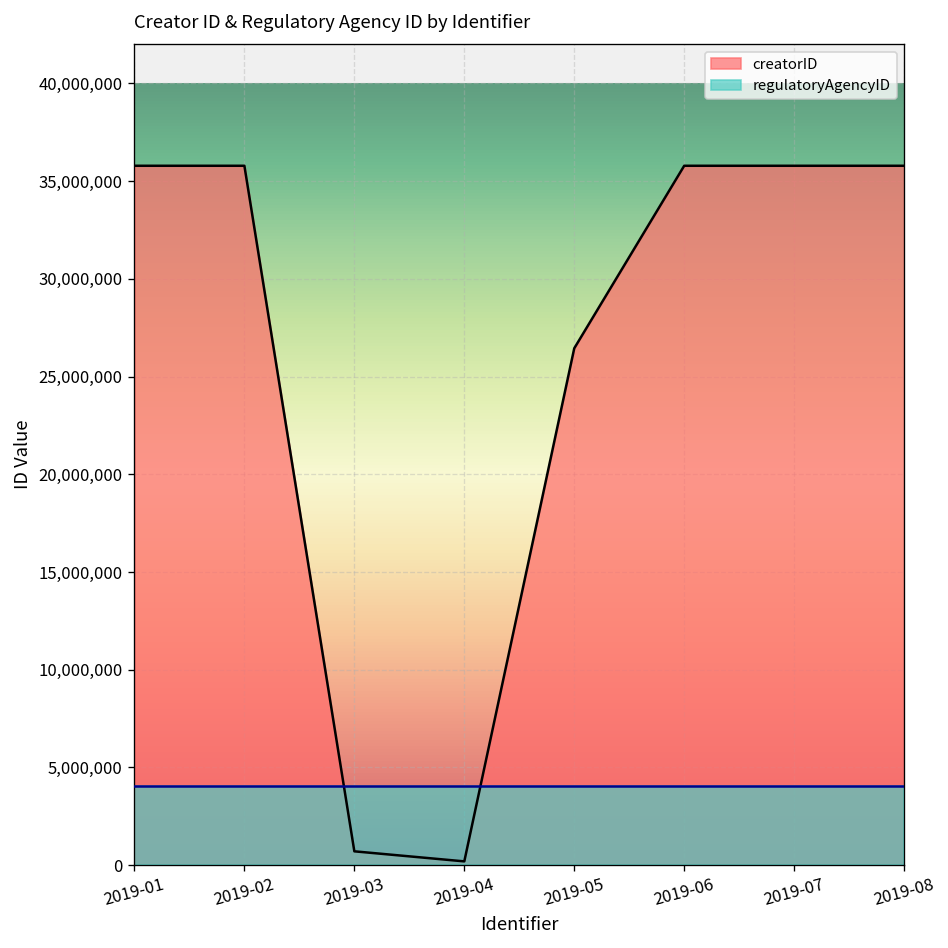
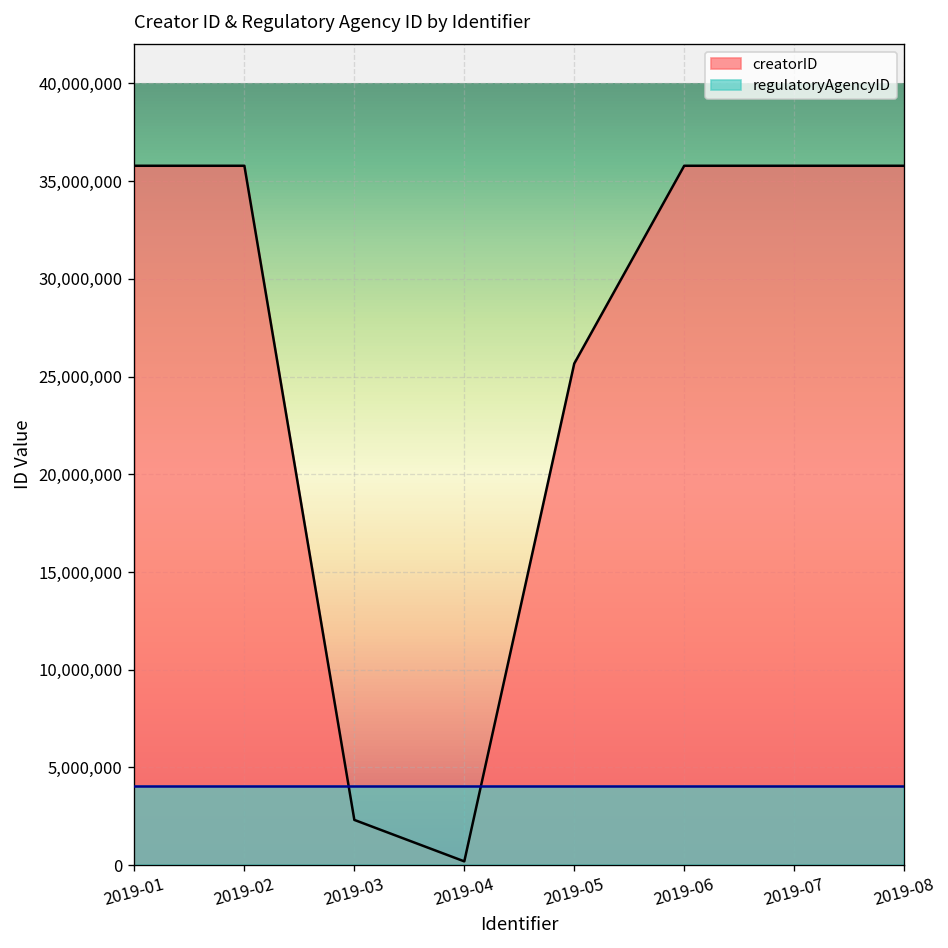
creatorID, 2019-03: 700,000 -> 2,300,000
creatorID, 2019-05: 26,400,000 -> 25,700,000
